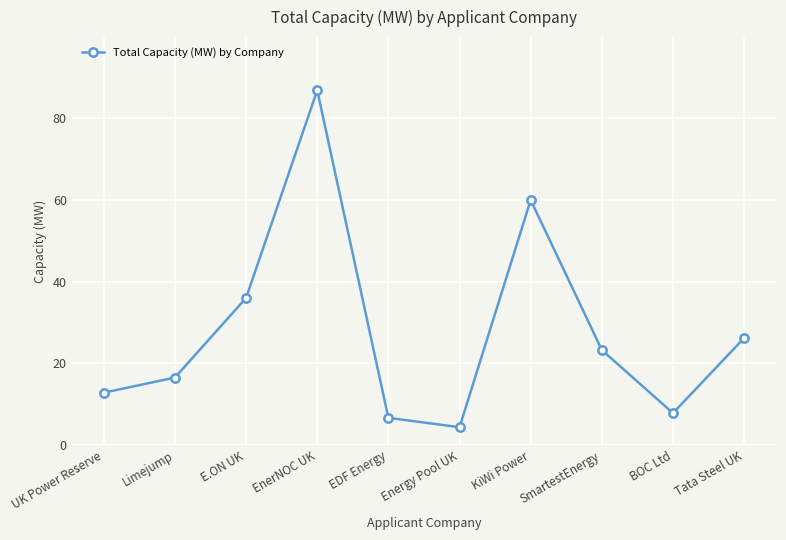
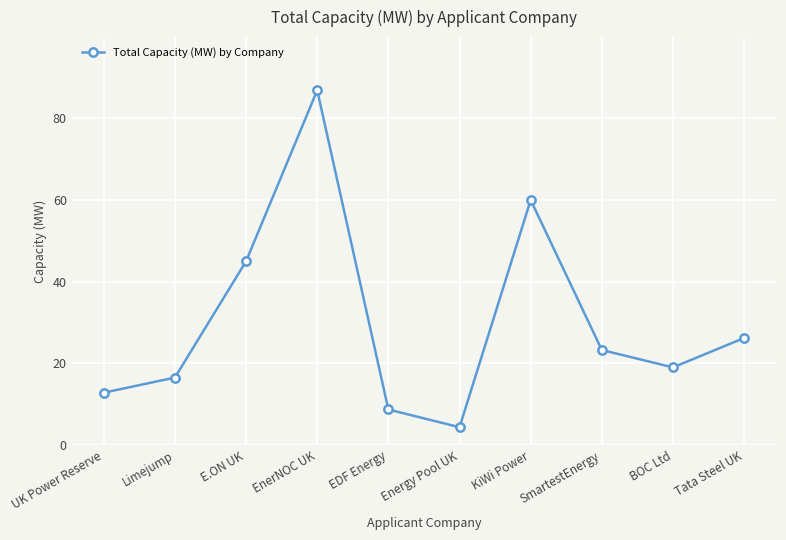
E.ON UK: 36 -> 45
EDF Energy: 7 -> 9
BOC Ltd: 8 -> 19
